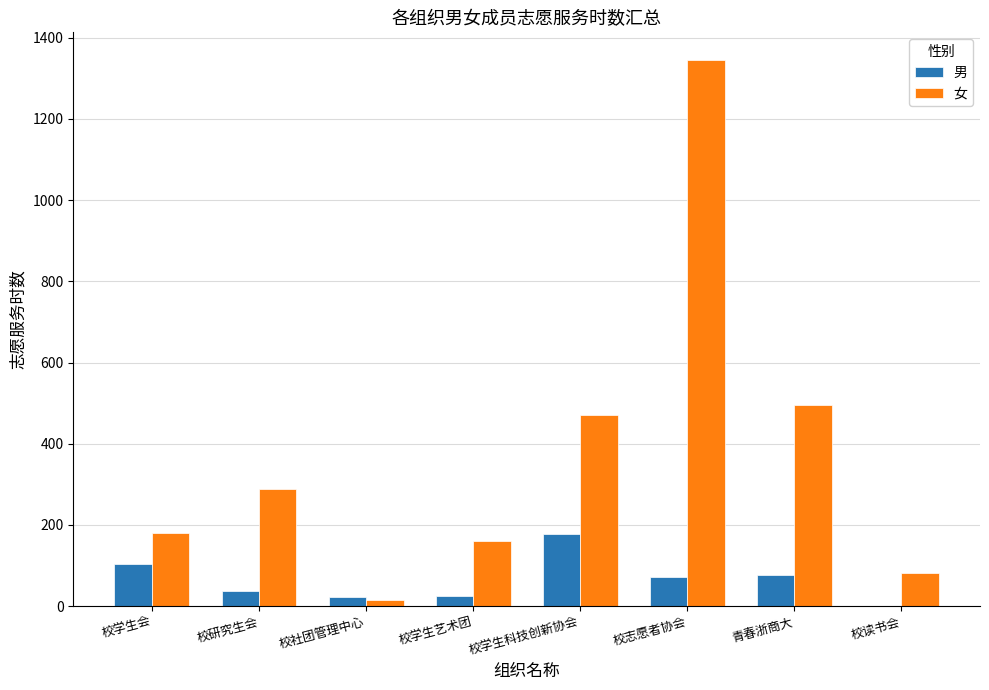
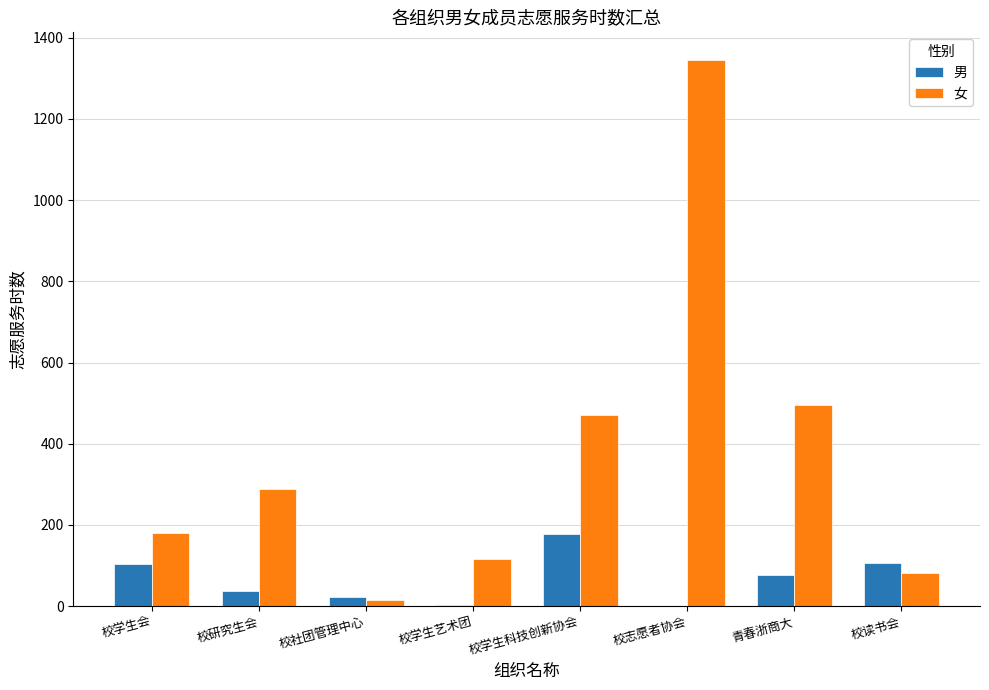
男, 校学生艺术团: 30 -> 0
女, 校学生艺术团: 160 -> 120
男, 校志愿者协会: 70 -> 0
男, 校读书会: 0 -> 110
